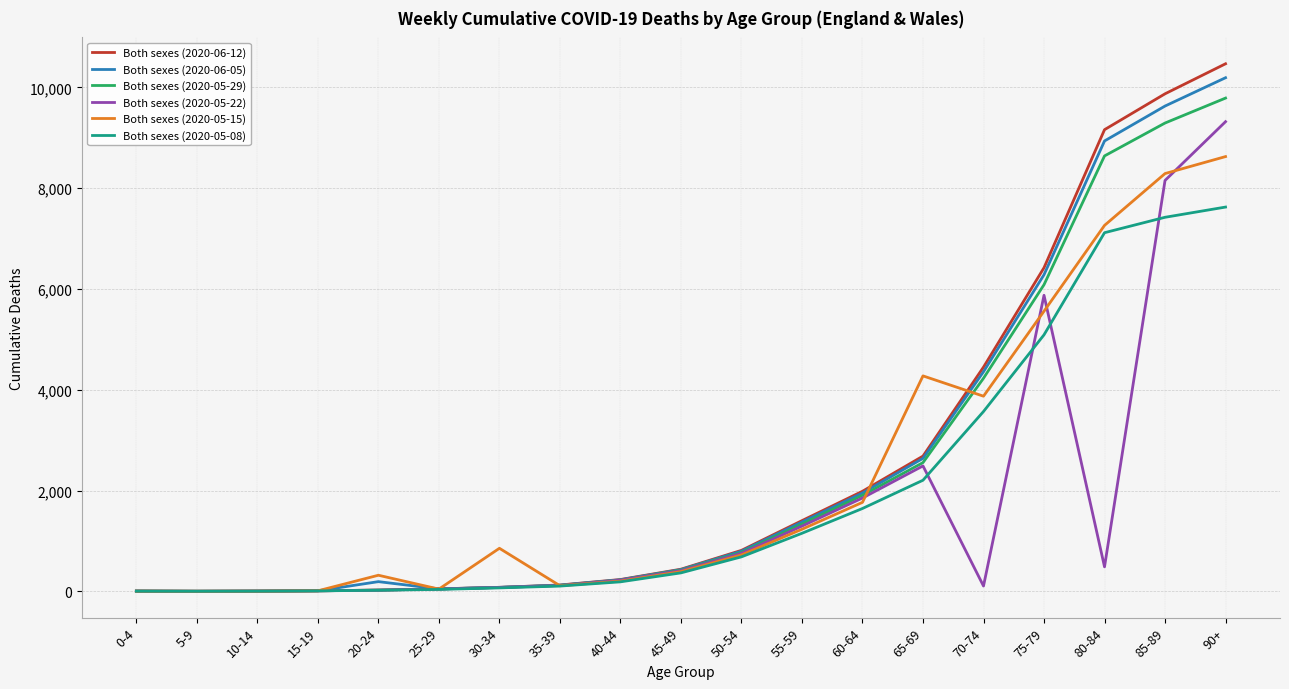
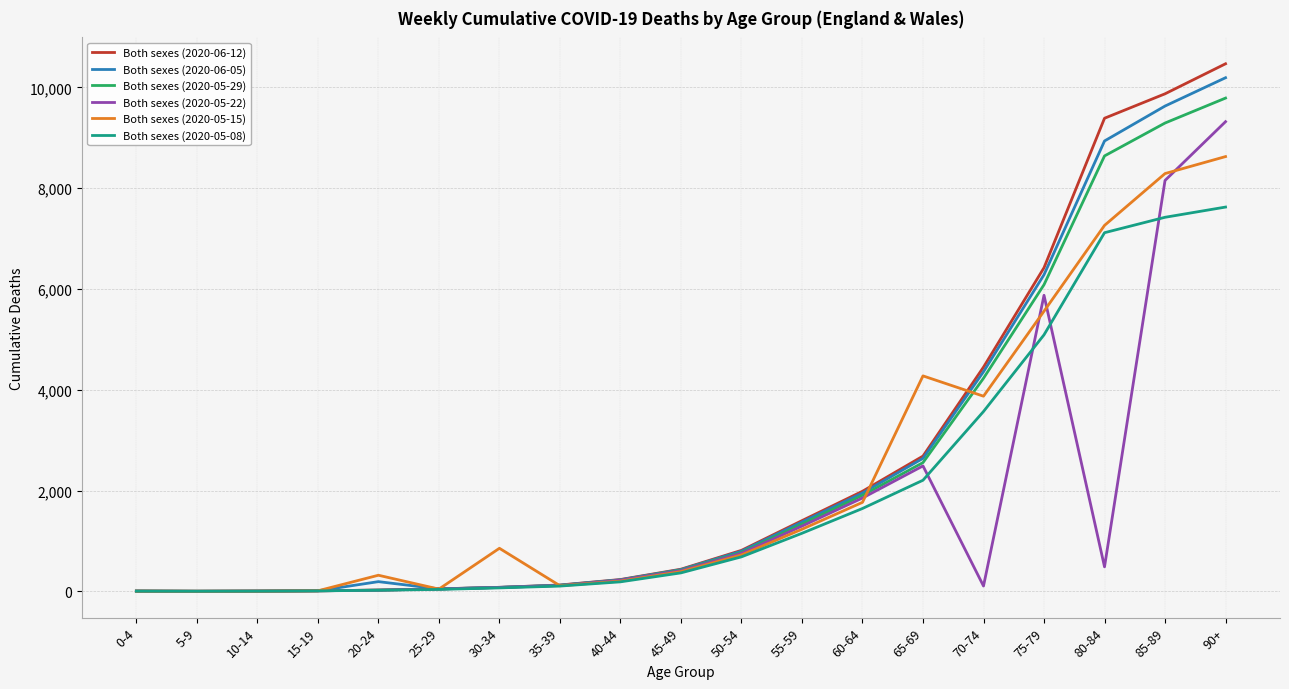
Both sexes (2020-06-12), 80-84: 9,200 -> 9,400
